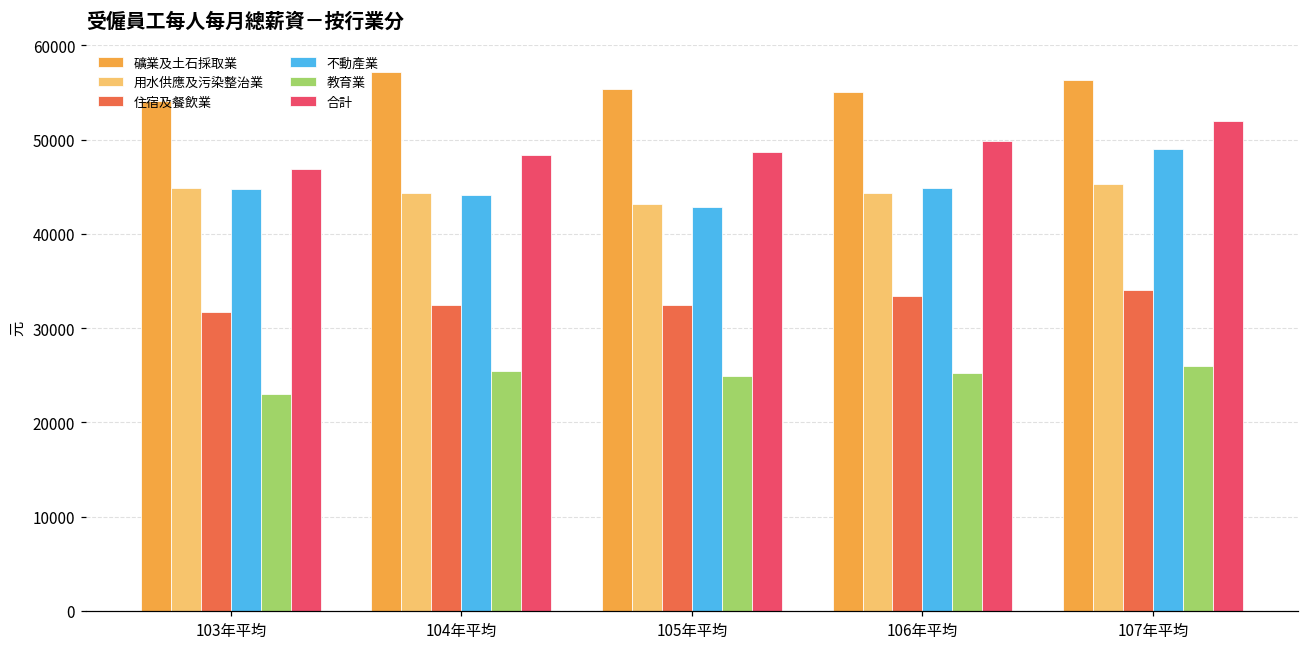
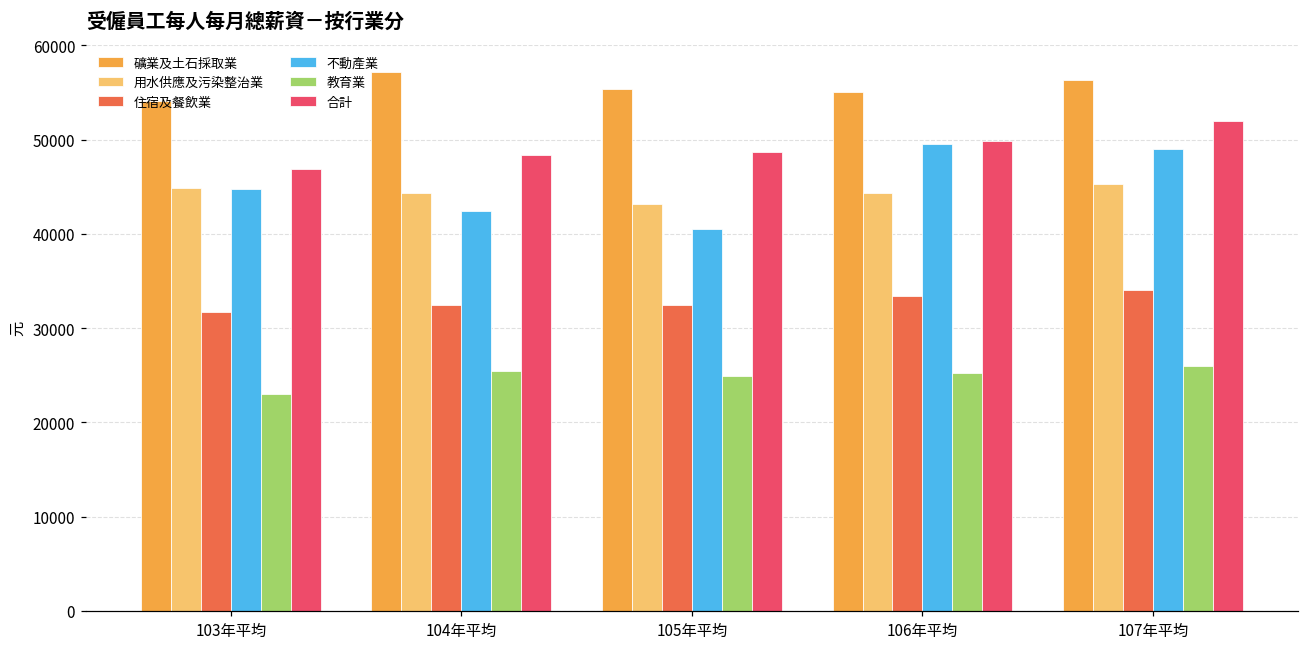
不動產業, 104年平均: 44000 -> 42000
不動產業, 105年平均: 43000 -> 41000
不動產業, 106年平均: 45000 -> 50000
